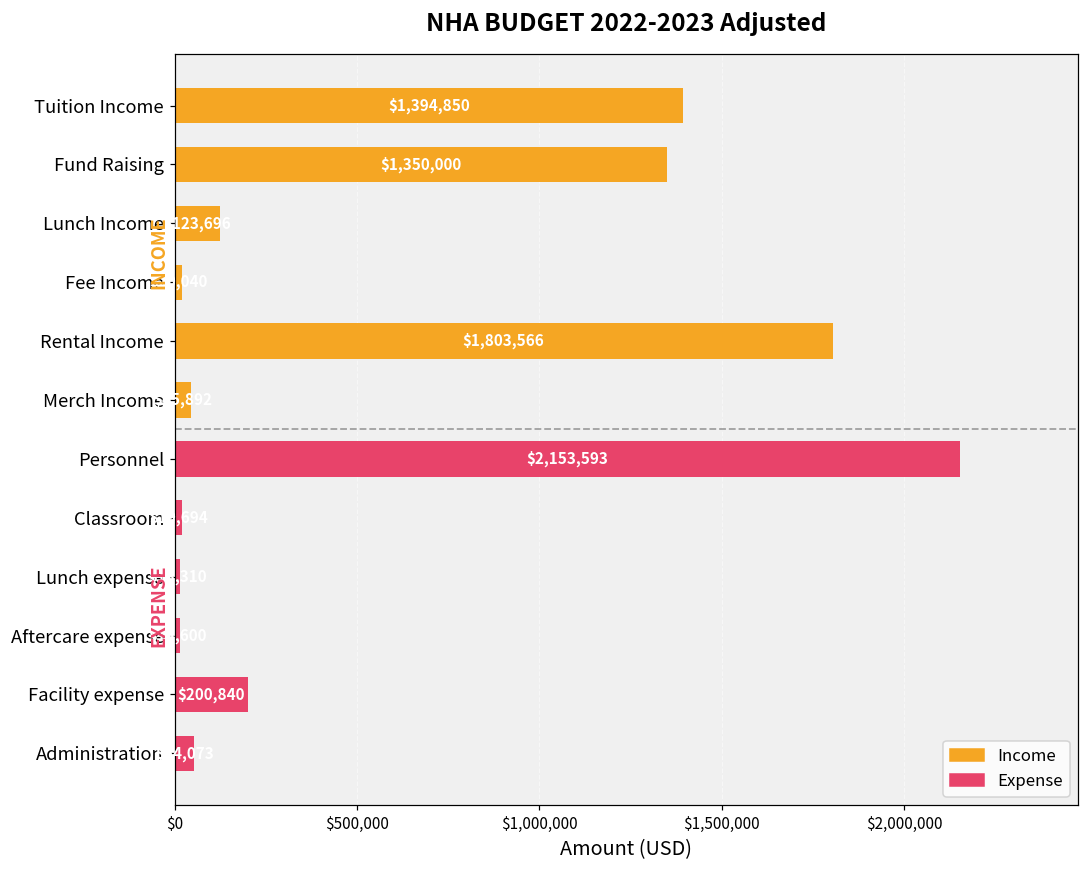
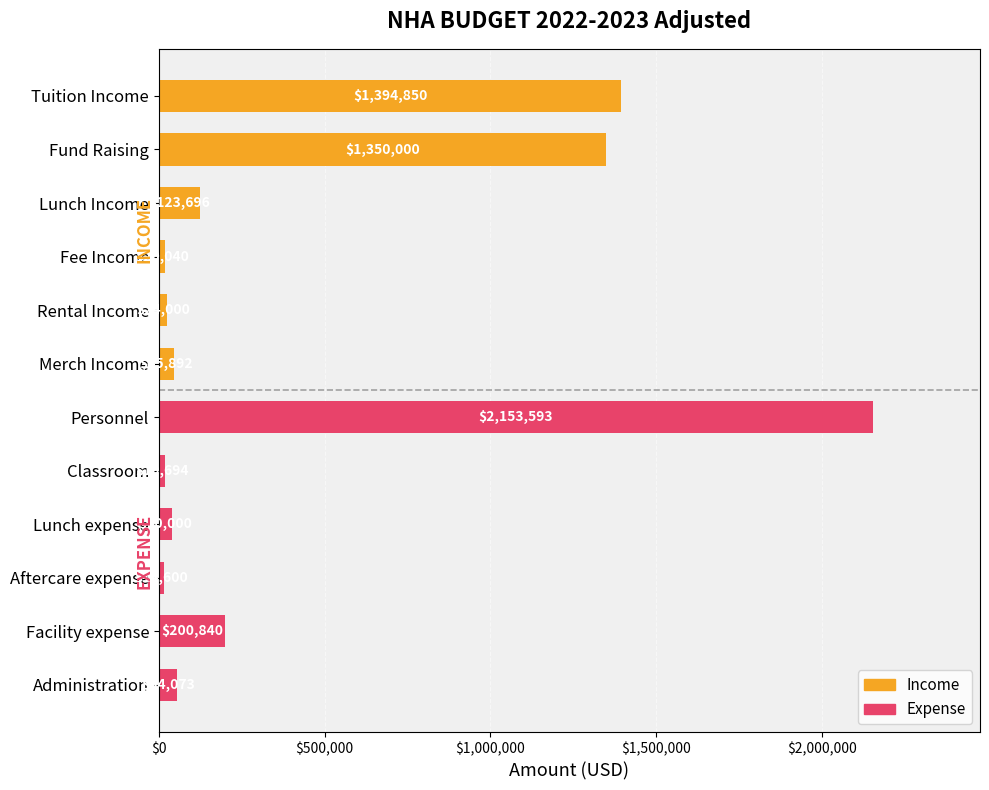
Income, Rental Income: $1,800,000 -> $20,000
Expense, Lunch expense: $10,000 -> $40,000
